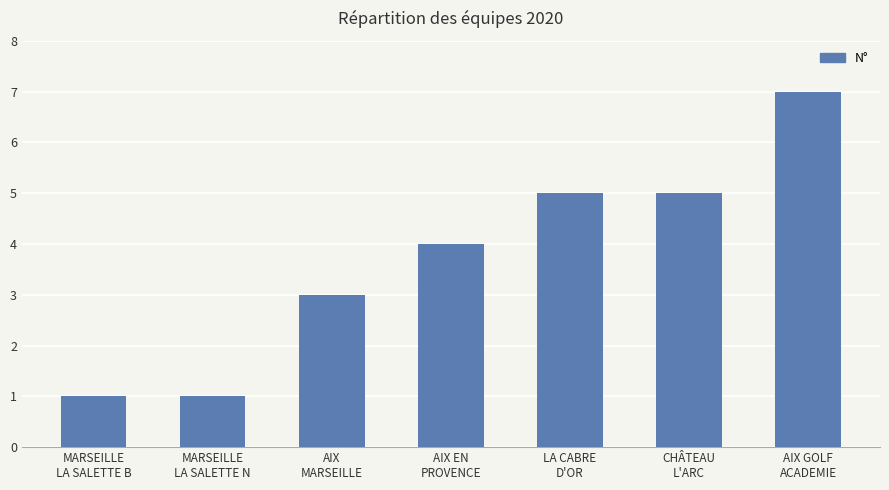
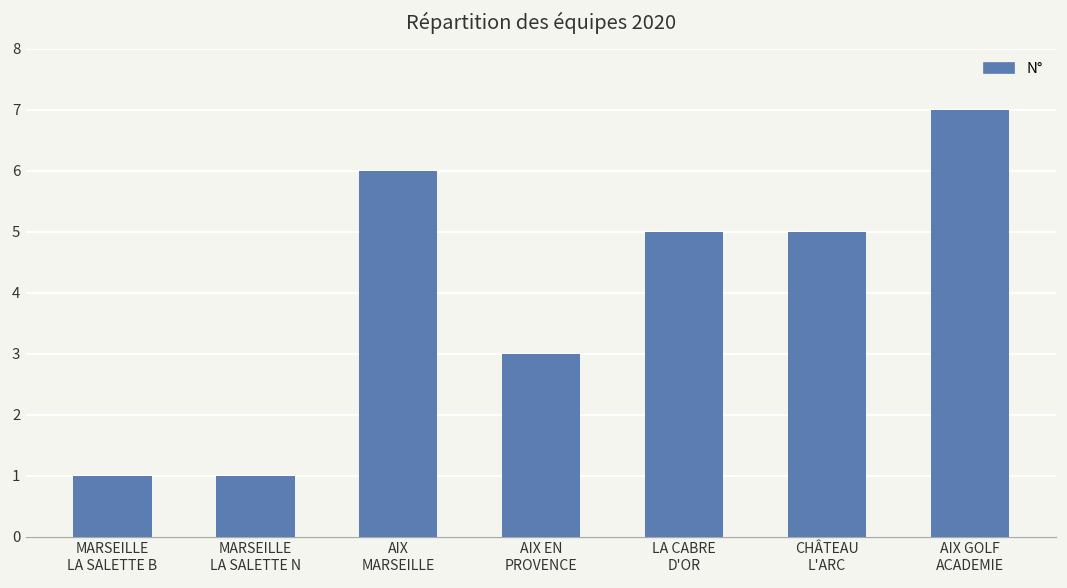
AIX MARSEILLE: 3 -> 6
AIX EN PROVENCE: 4 -> 3
